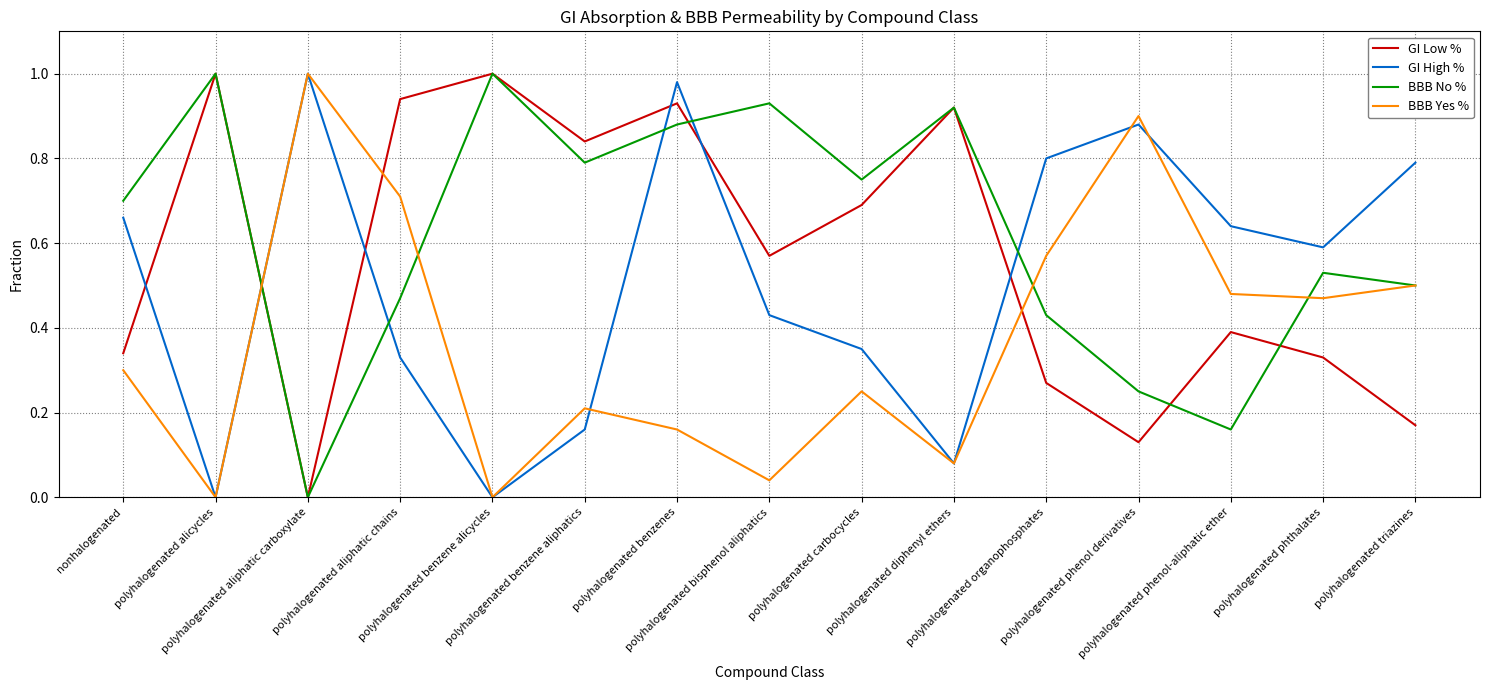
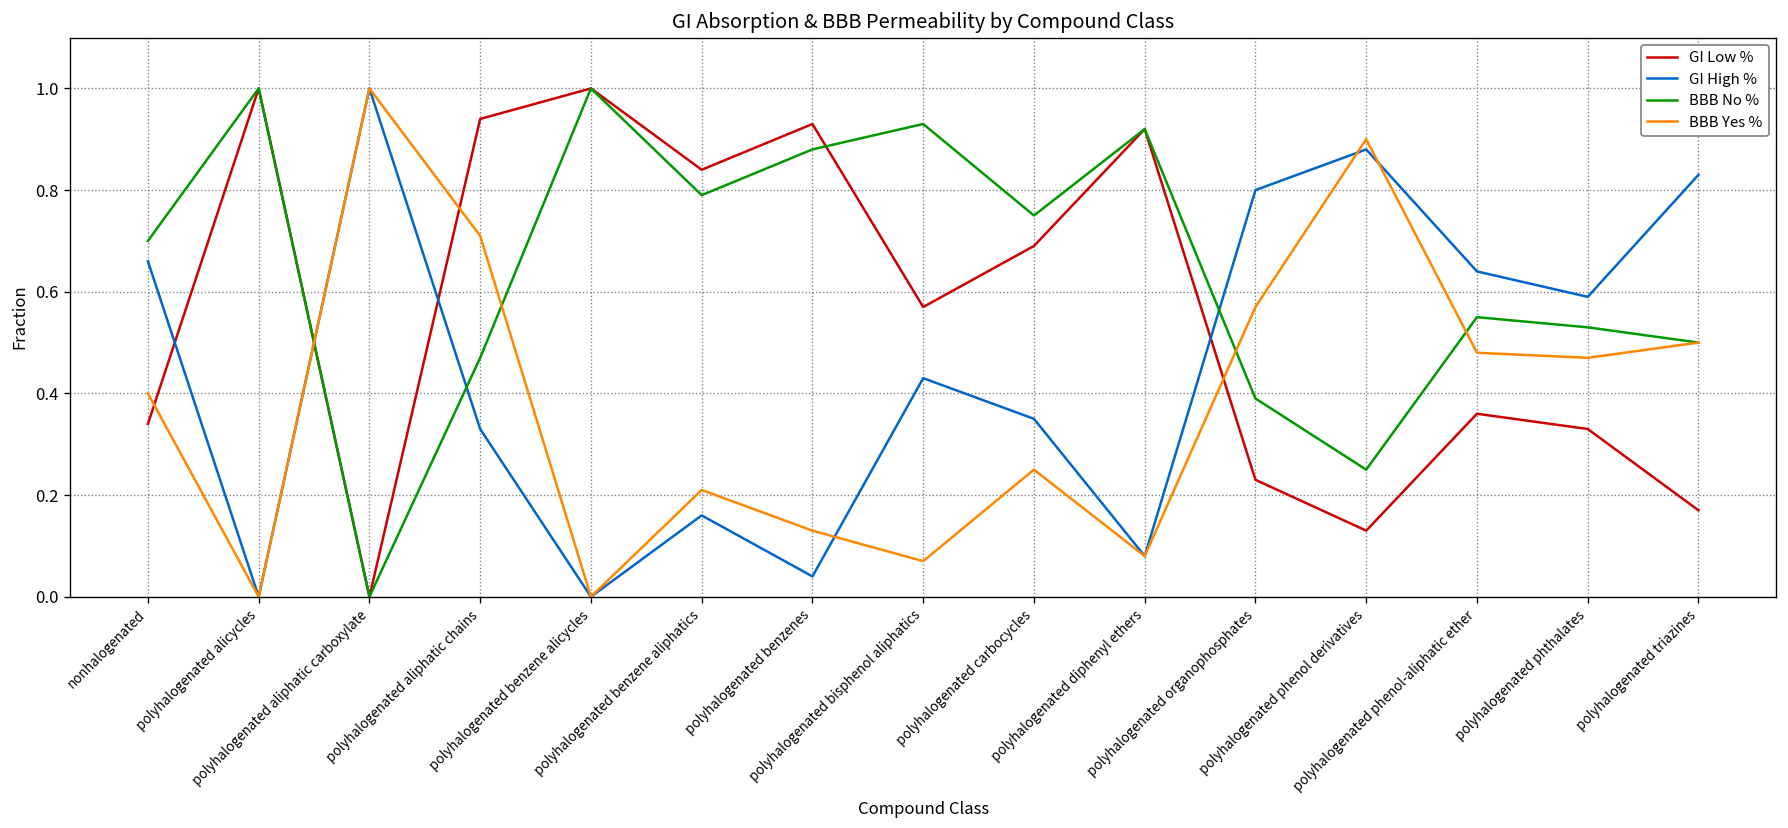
BBB Yes %, nonhalogenated: 0.3 -> 0.4
GI High %, polyhalogenated benzenes: 0.98 -> 0.04
BBB Yes %, polyhalogenated benzenes: 0.16 -> 0.13
BBB Yes %, polyhalogenated bisphenol aliphatics: 0.04 -> 0.07
GI Low %, polyhalogenated organophosphates: 0.27 -> 0.23
BBB No %, polyhalogenated organophosphates: 0.43 -> 0.39
GI Low %, polyhalogenated phenol-aliphatic ether: 0.39 -> 0.36
BBB No %, polyhalogenated phenol-aliphatic ether: 0.16 -> 0.55
GI High %, polyhalogenated triazines: 0.79 -> 0.83
